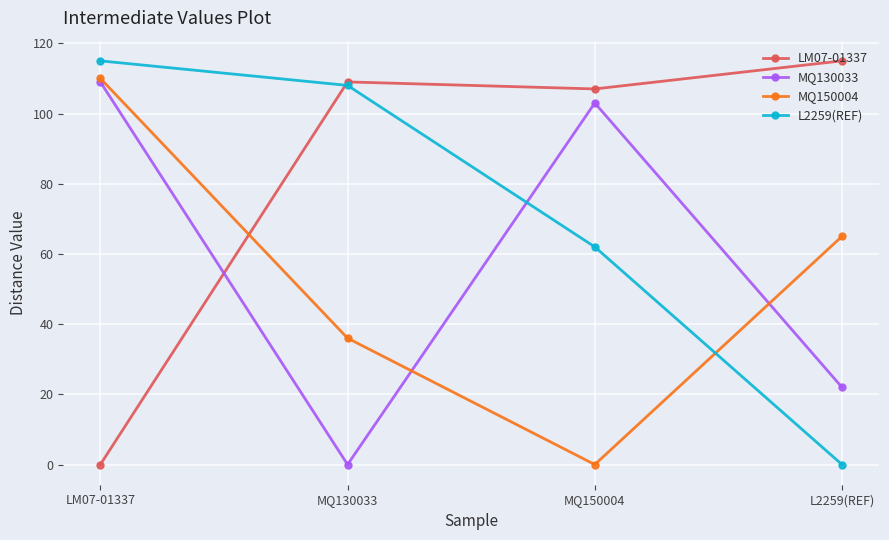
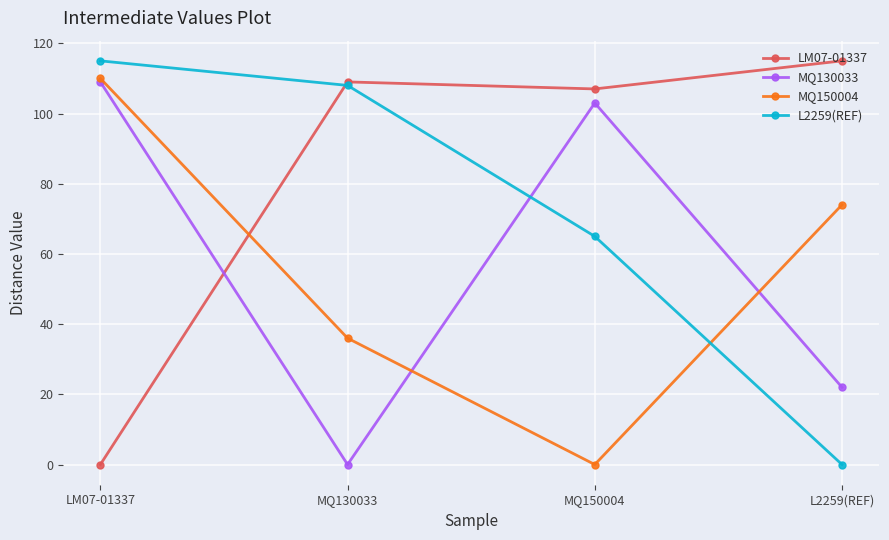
L2259(REF), MQ150004: 62 -> 65
MQ150004, L2259(REF): 65 -> 74
